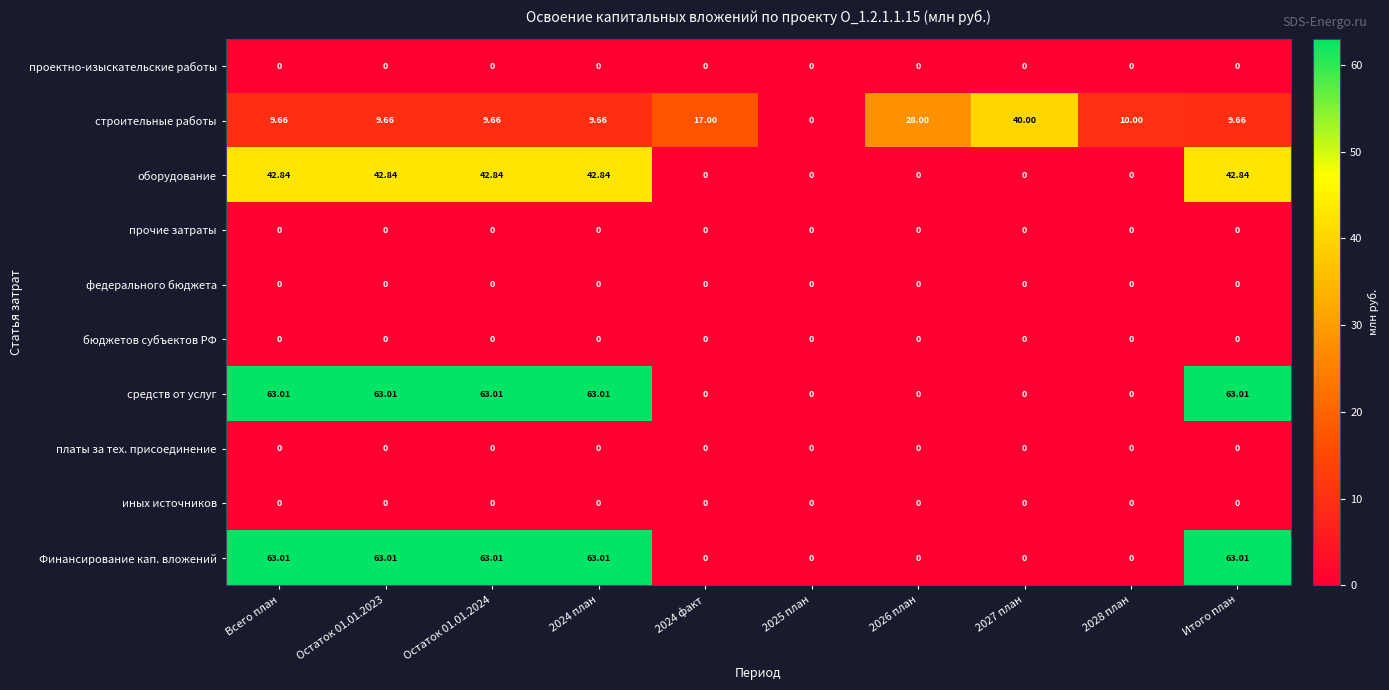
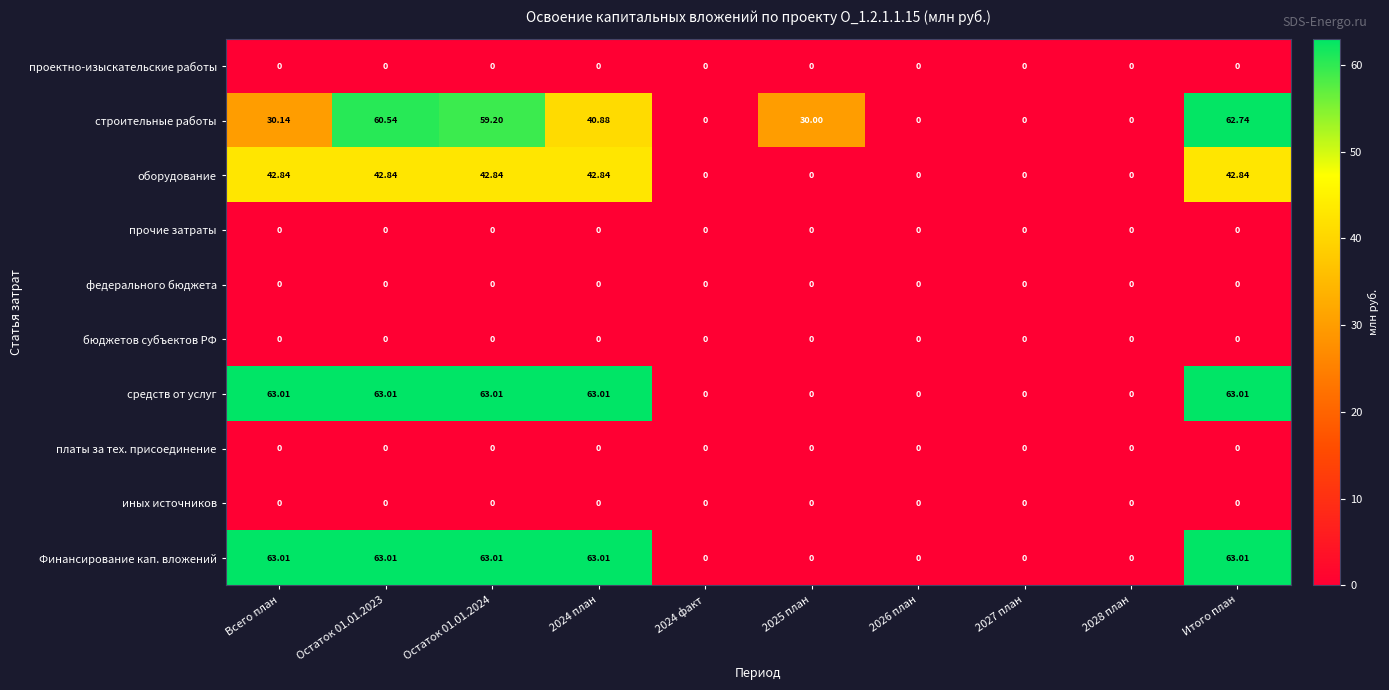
строительные работы, Всего план: 9.66 -> 30.14
строительные работы, Остаток 01.01.2023: 9.66 -> 60.54
строительные работы, Остаток 01.01.2024: 9.66 -> 59.20
строительные работы, 2024 план: 9.66 -> 40.88
строительные работы, 2024 факт: 17.00 -> 0
строительные работы, 2025 план: 0 -> 30.00
строительные работы, 2026 план: 28.00 -> 0
строительные работы, 2027 план: 40.00 -> 0
строительные работы, 2028 план: 10.00 -> 0
строительные работы, Итого план: 9.66 -> 62.74
